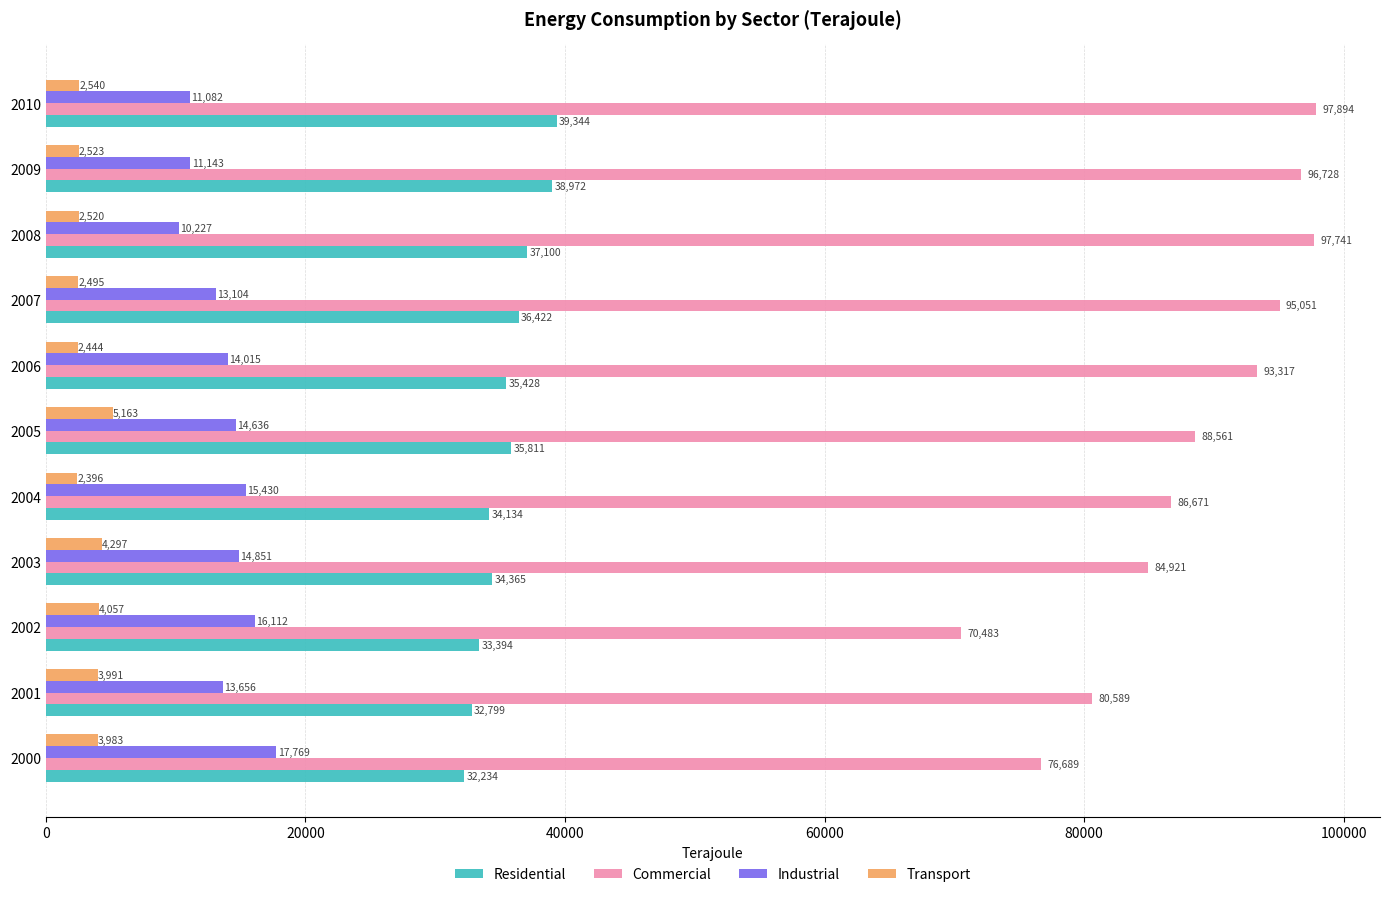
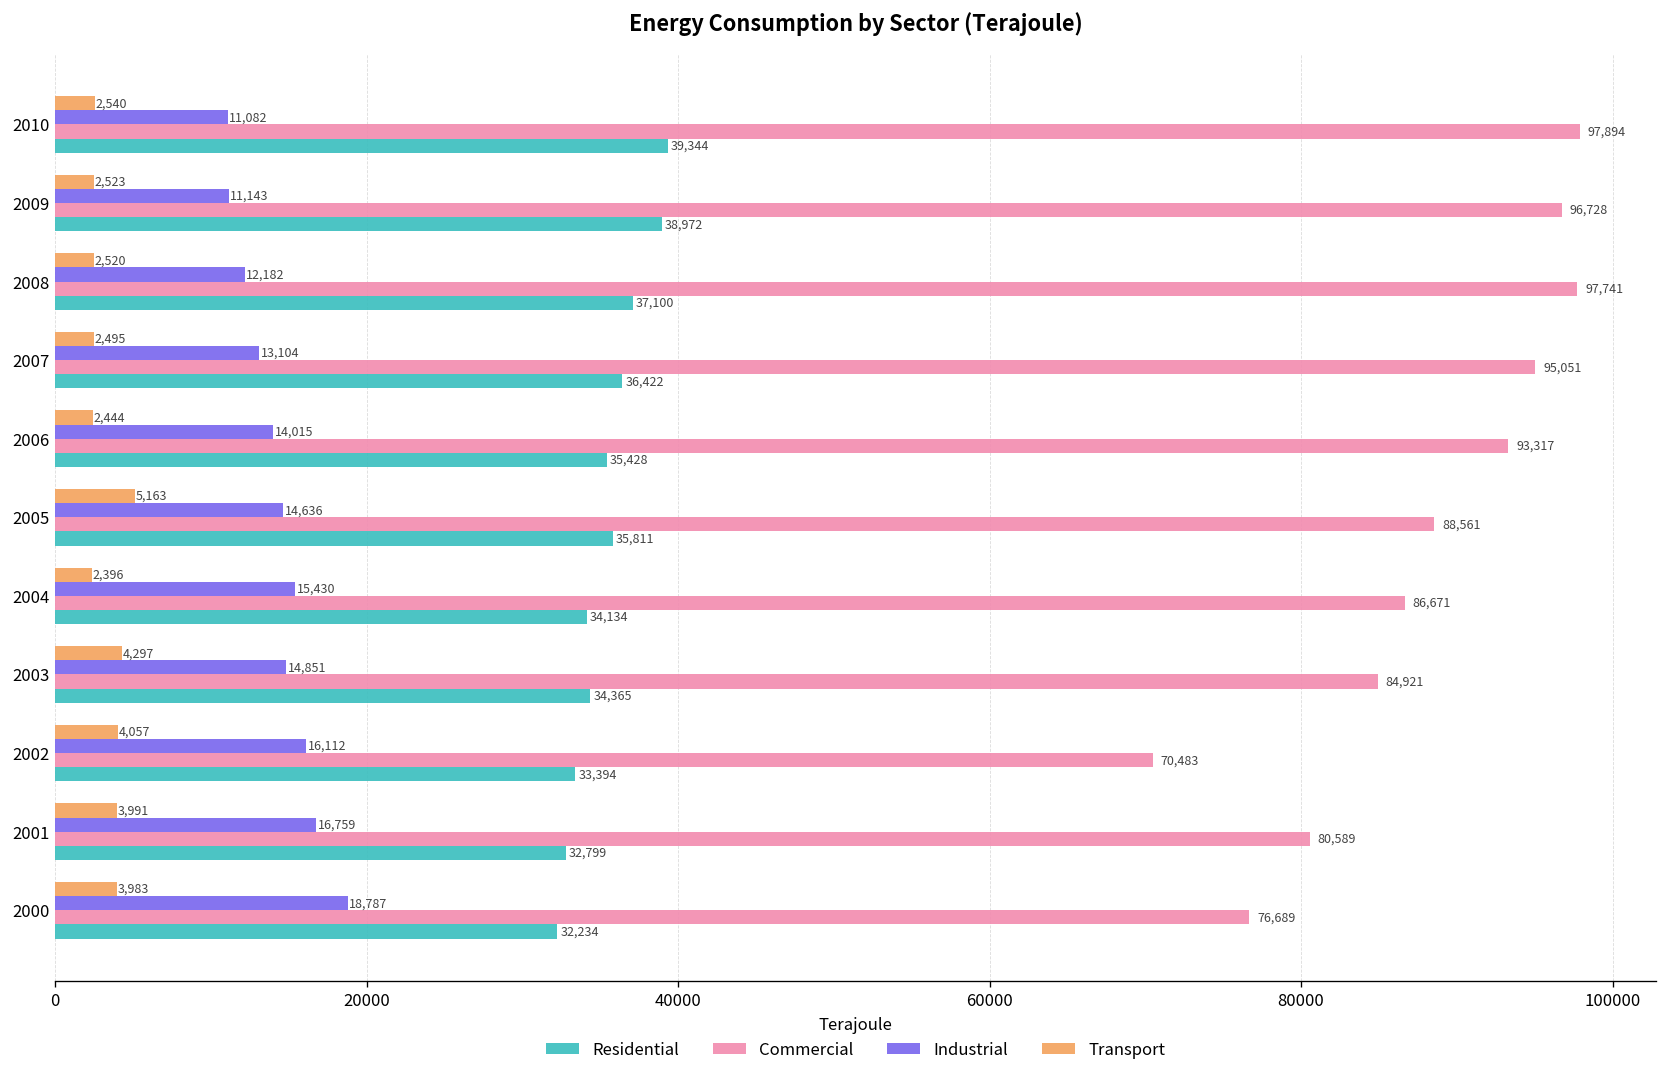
Industrial, 2008: 10,227 -> 12,182
Industrial, 2001: 13,656 -> 16,759
Industrial, 2000: 17,769 -> 18,787
